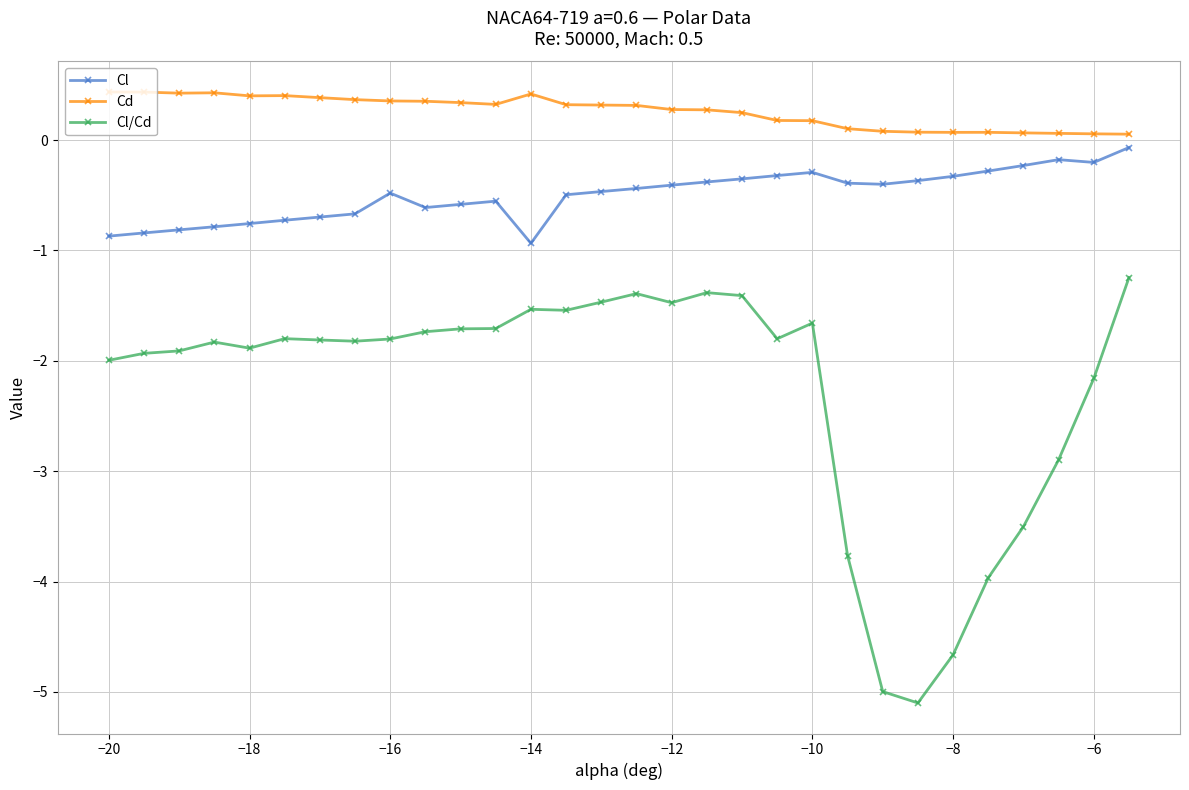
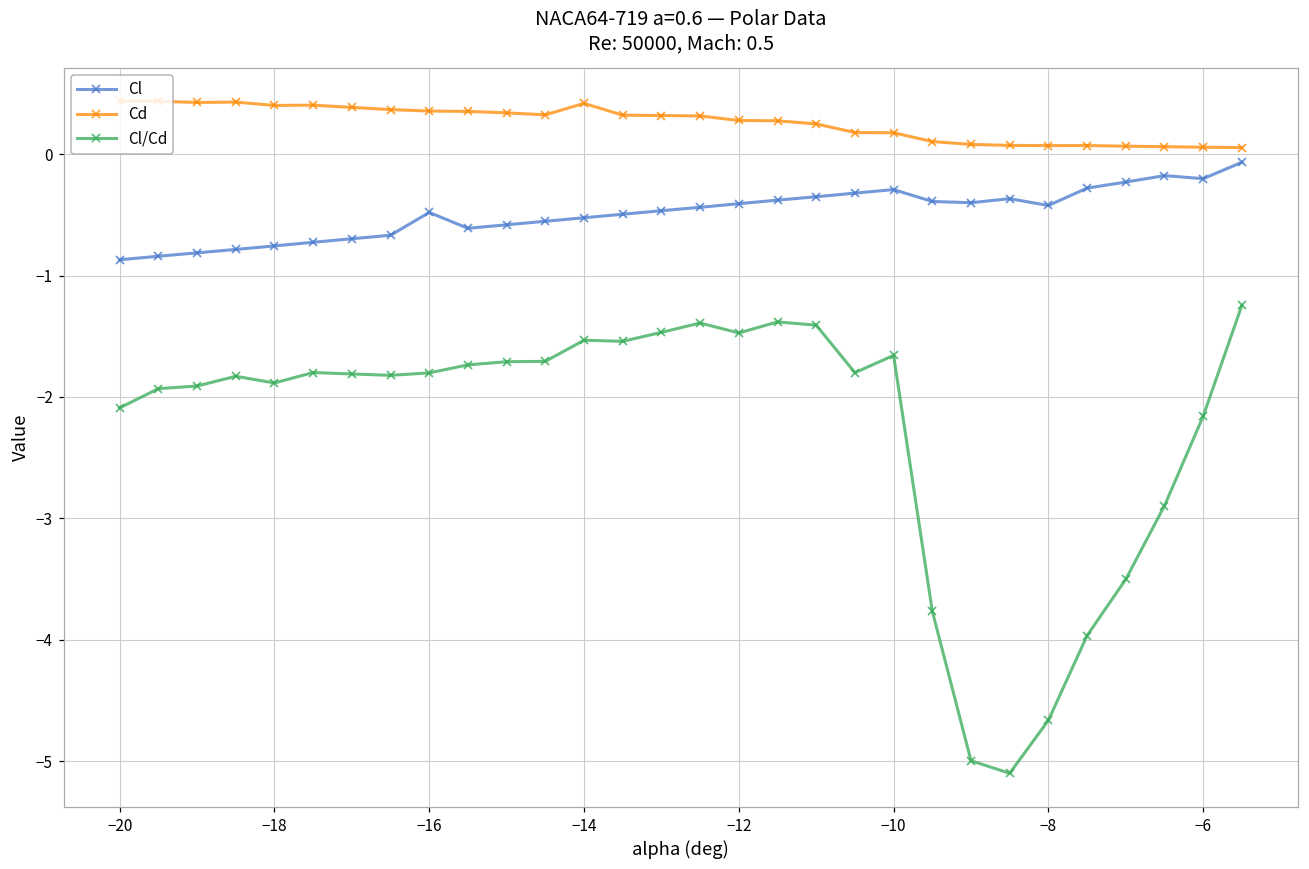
Cl/Cd, −20: -2.00 -> -2.09
Cl, −14: -0.94 -> -0.52
Cl, −8: -0.33 -> -0.42
